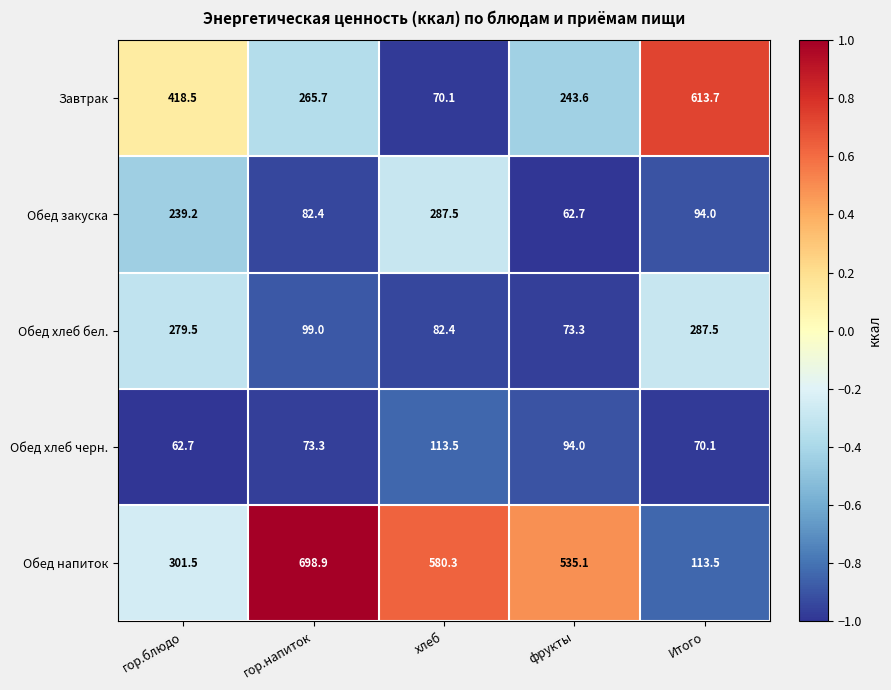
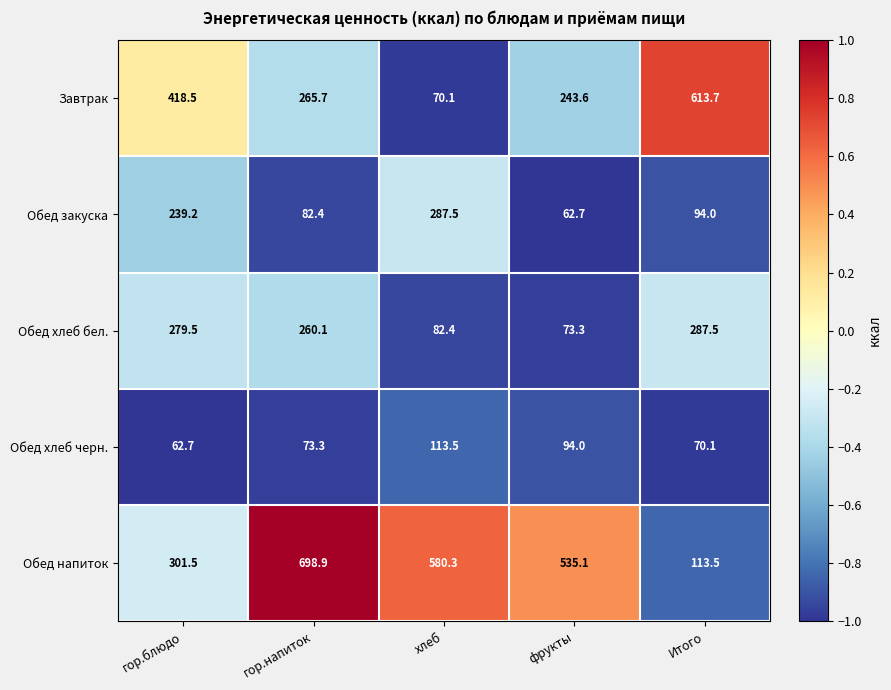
Обед хлеб бел., гор.напиток: 99.0 -> 260.1
